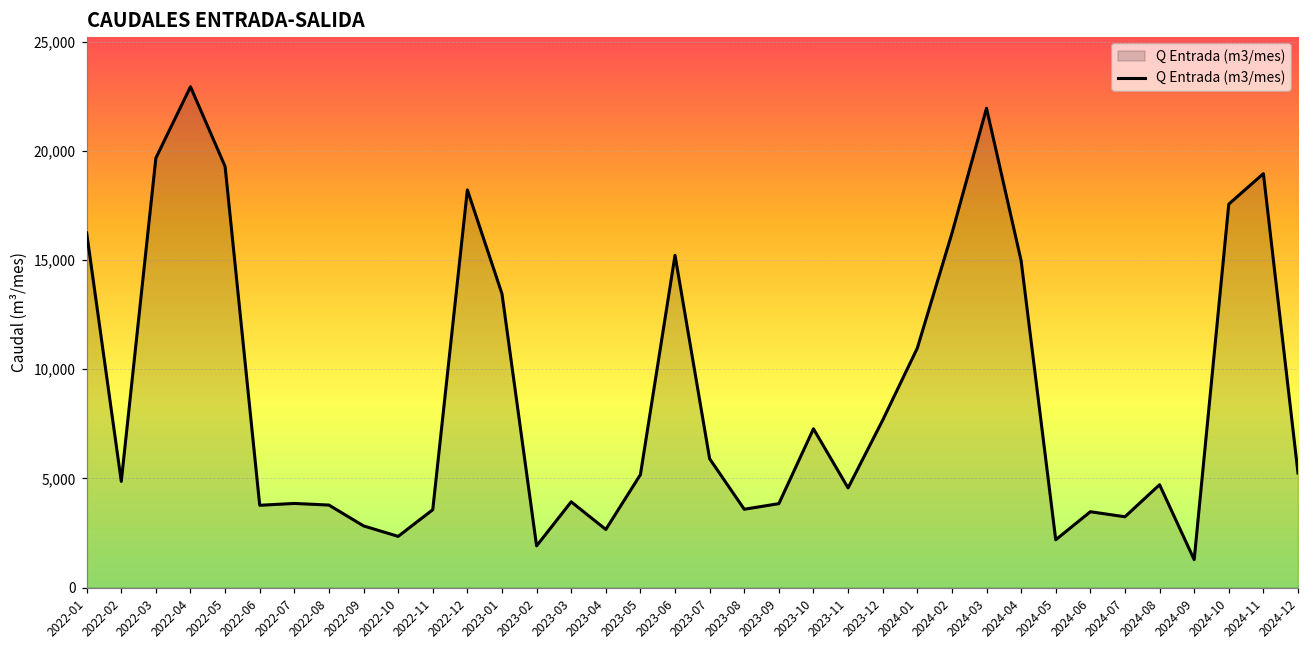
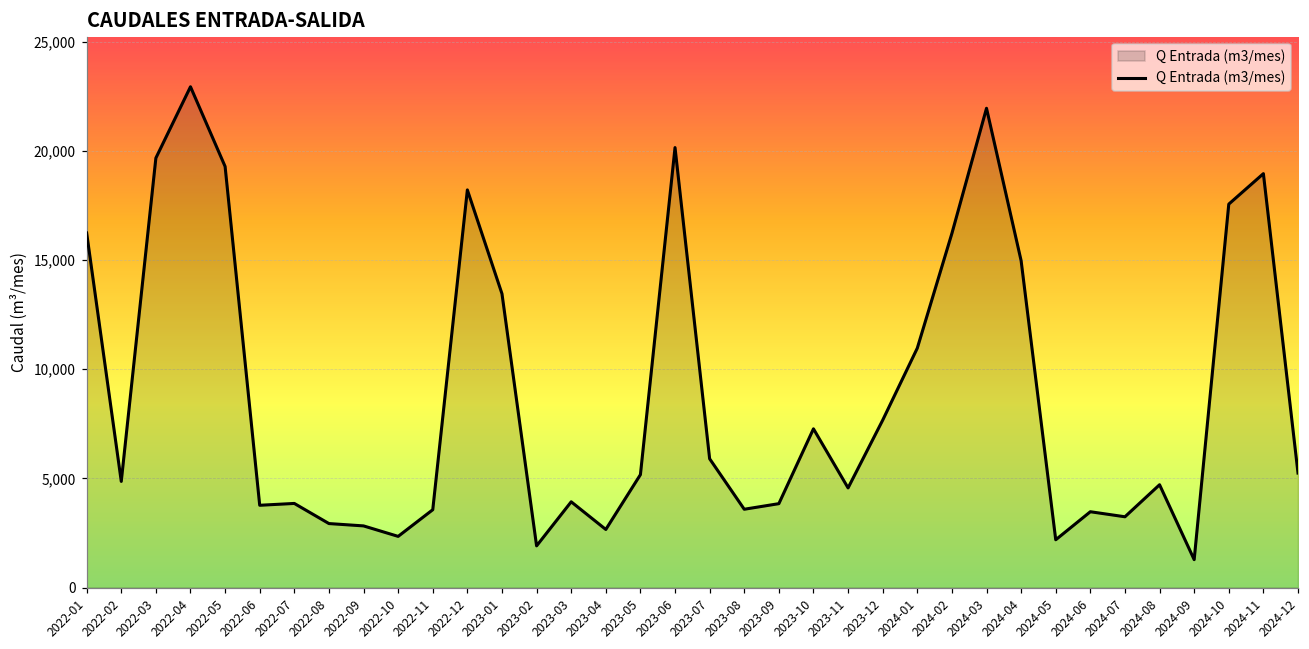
2022-08: 3,800 -> 2,900
2023-06: 15,200 -> 20,200
